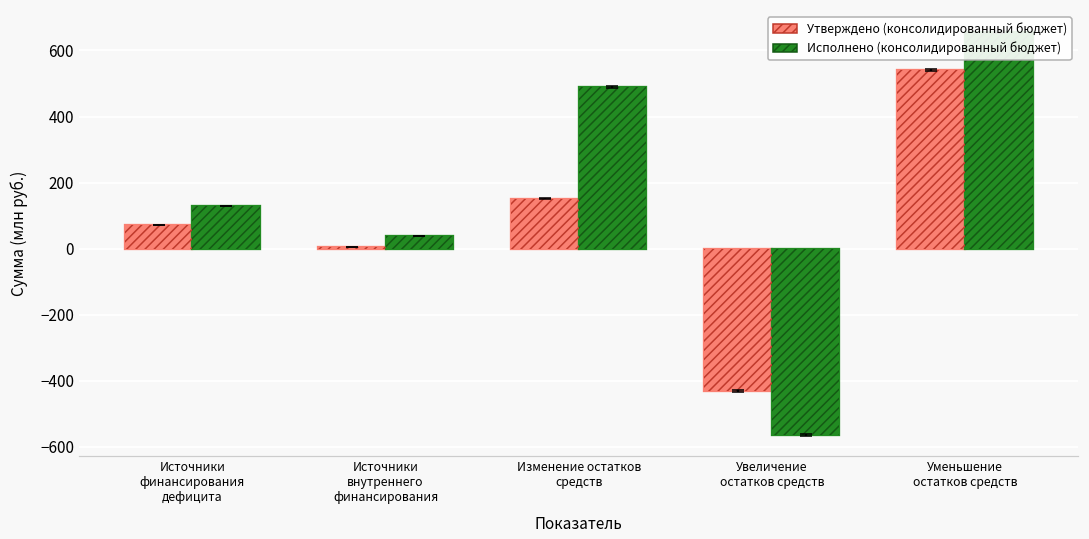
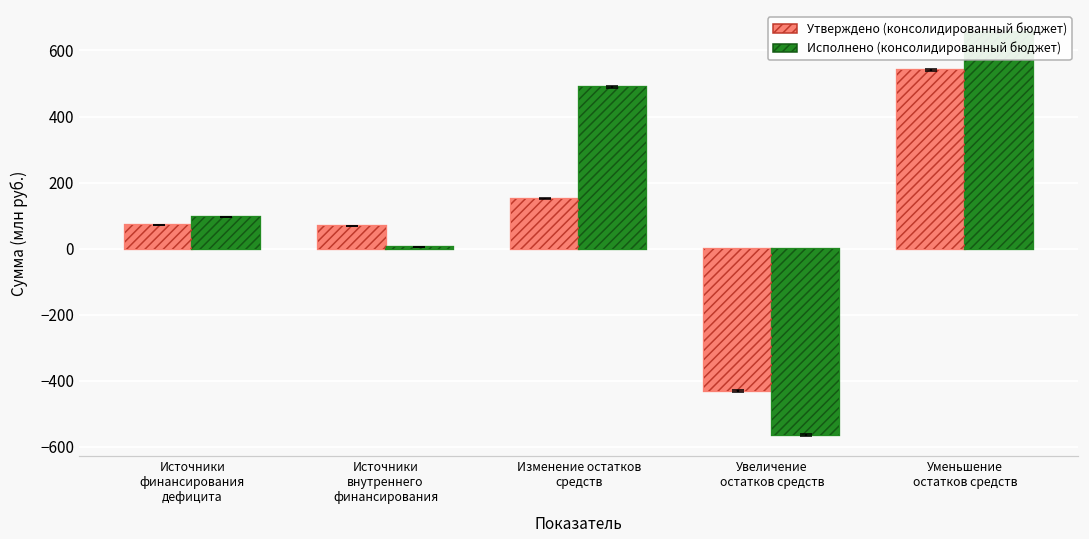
Исполнено (консолидированный бюджет), Источники финансирования дефицита: 130 -> 100
Утверждено (консолидированный бюджет), Источники внутреннего финансирования: 0 -> 70
Исполнено (консолидированный бюджет), Источники внутреннего финансирования: 40 -> 0
